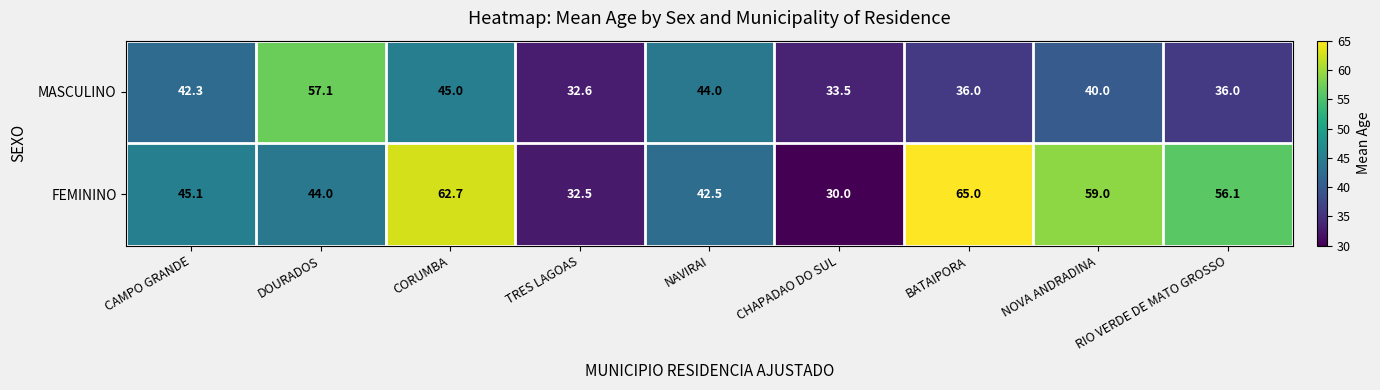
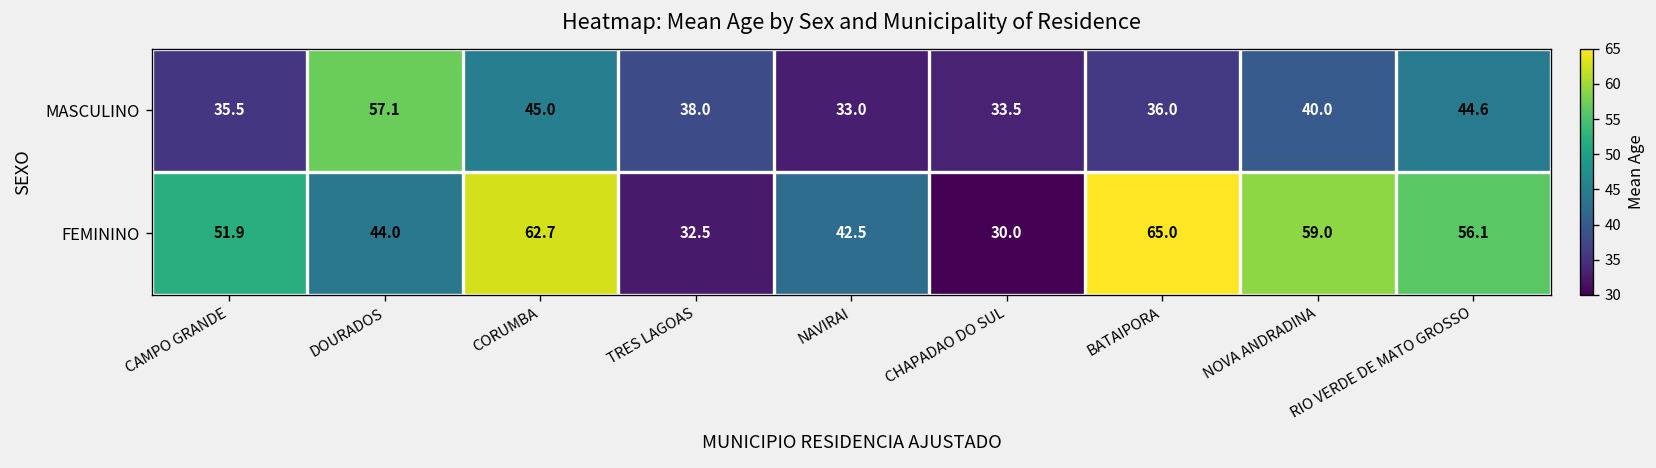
MASCULINO, CAMPO GRANDE: 42.3 -> 35.5
MASCULINO, TRES LAGOAS: 32.6 -> 38.0
MASCULINO, NAVIRAI: 44.0 -> 33.0
MASCULINO, RIO VERDE DE MATO GROSSO: 36.0 -> 44.6
FEMININO, CAMPO GRANDE: 45.1 -> 51.9
